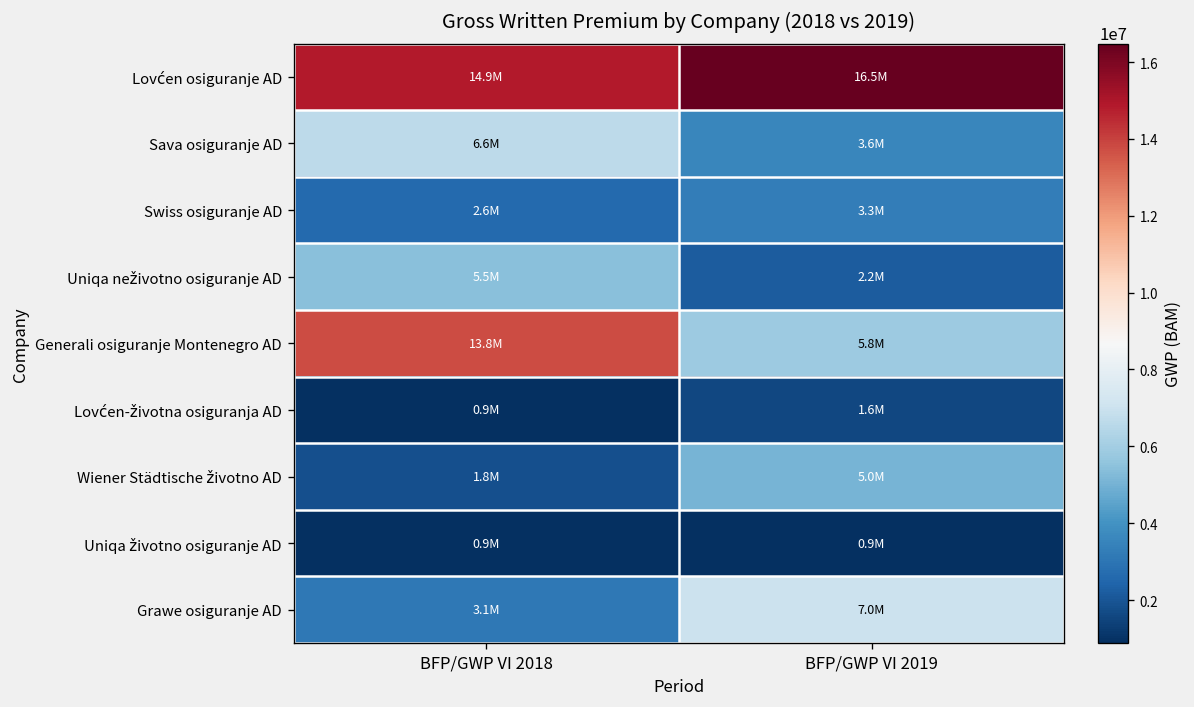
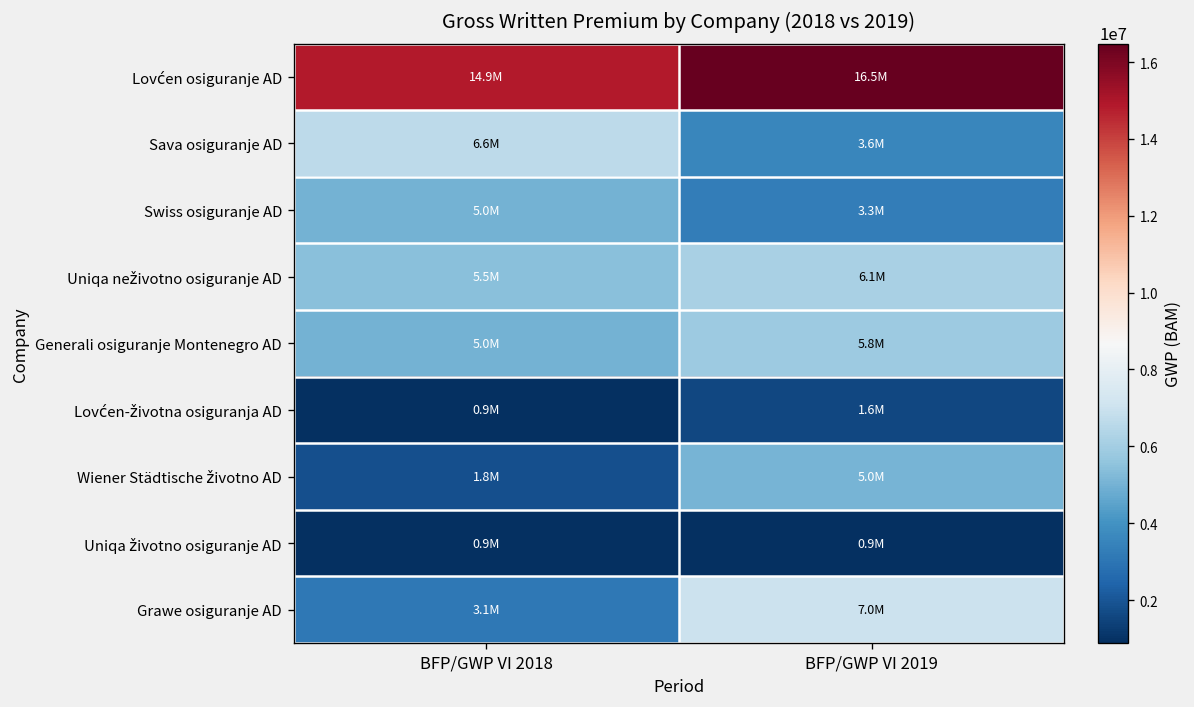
Swiss osiguranje AD, BFP/GWP VI 2018: 2.6M -> 5.0M
Uniqa neživotno osiguranje AD, BFP/GWP VI 2019: 2.2M -> 6.1M
Generali osiguranje Montenegro AD, BFP/GWP VI 2018: 13.8M -> 5.0M
